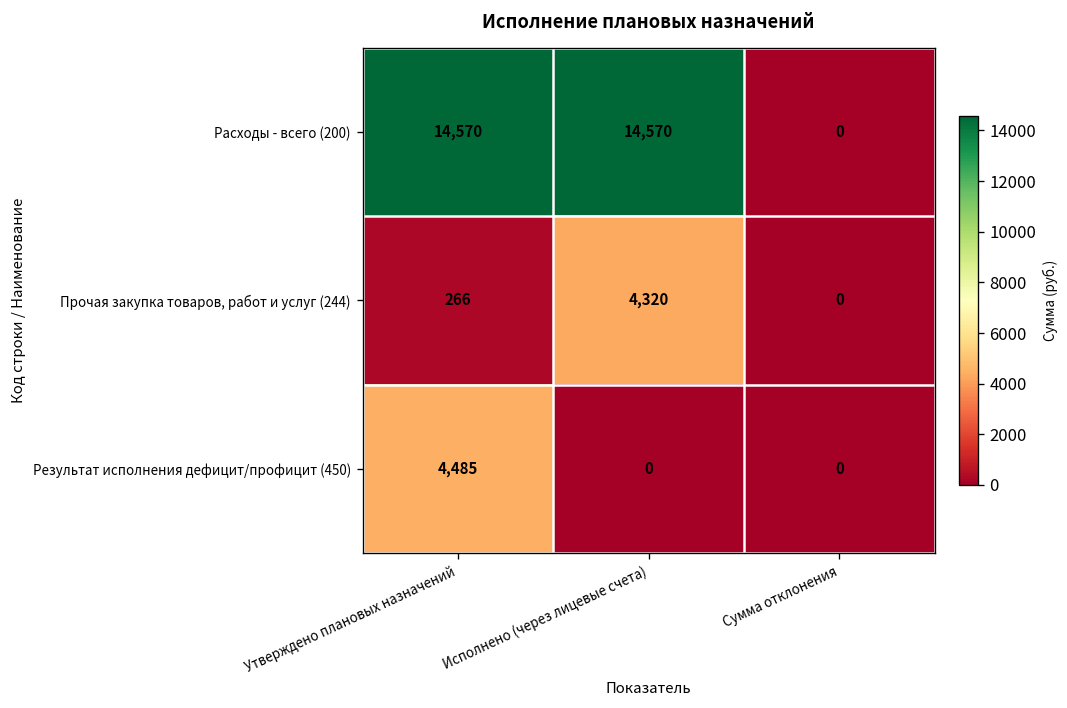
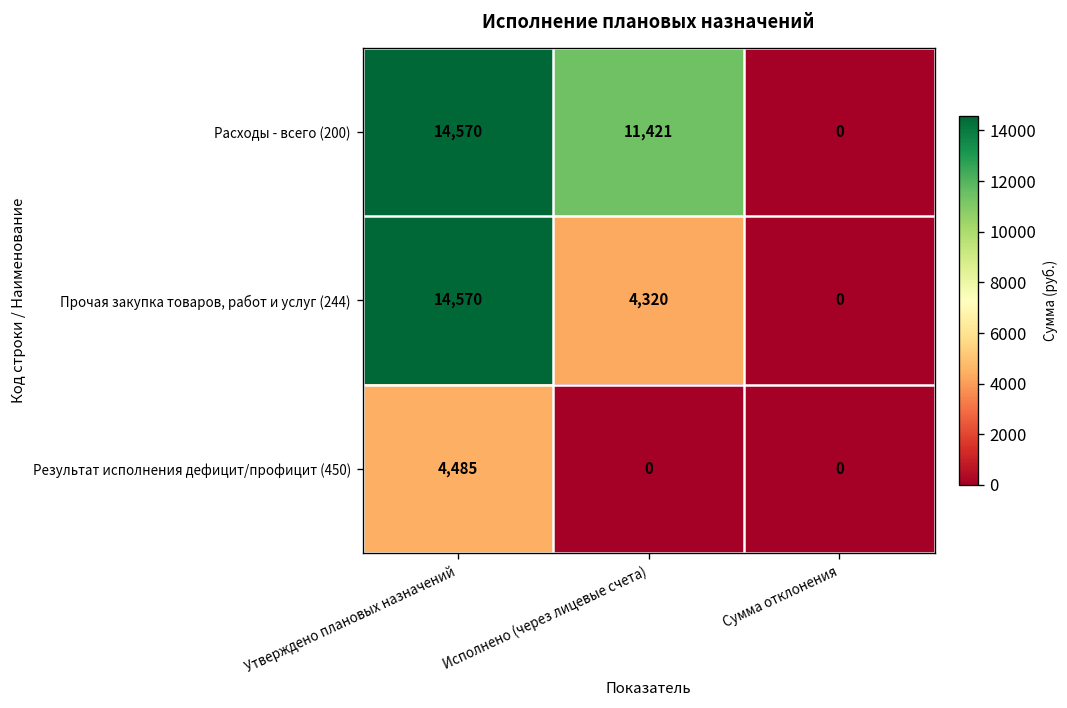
Расходы - всего (200), Исполнено (через лицевые счета): 14,570 -> 11,421
Прочая закупка товаров, работ и услуг (244), Утверждено плановых назначений: 266 -> 14,570
